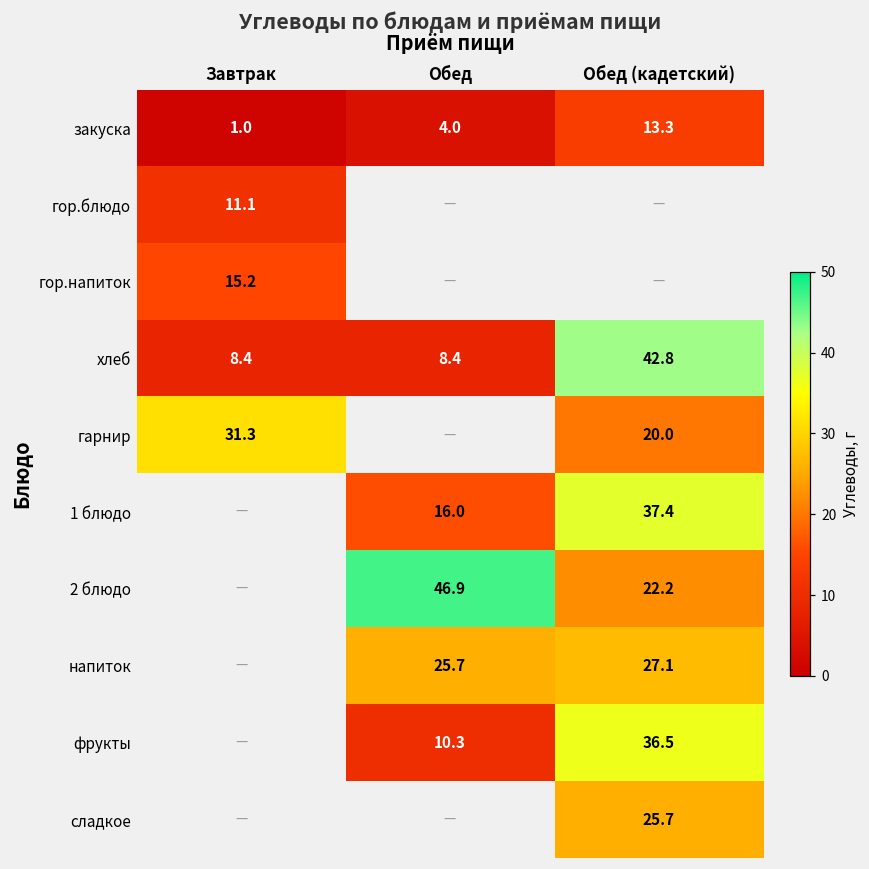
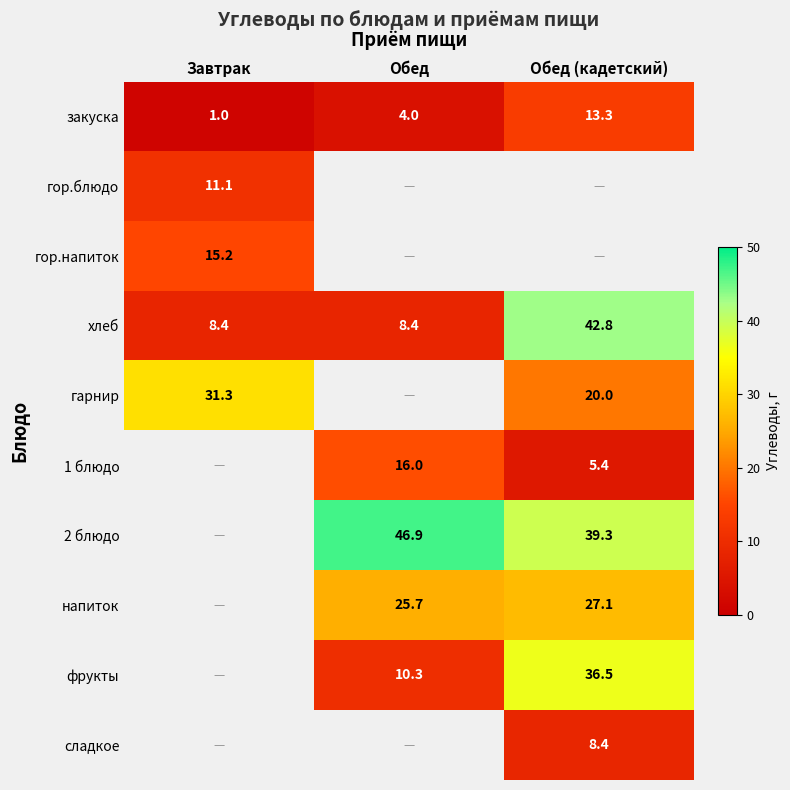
1 блюдо, Обед (кадетский): 37.4 -> 5.4
2 блюдо, Обед (кадетский): 22.2 -> 39.3
сладкое, Обед (кадетский): 25.7 -> 8.4
